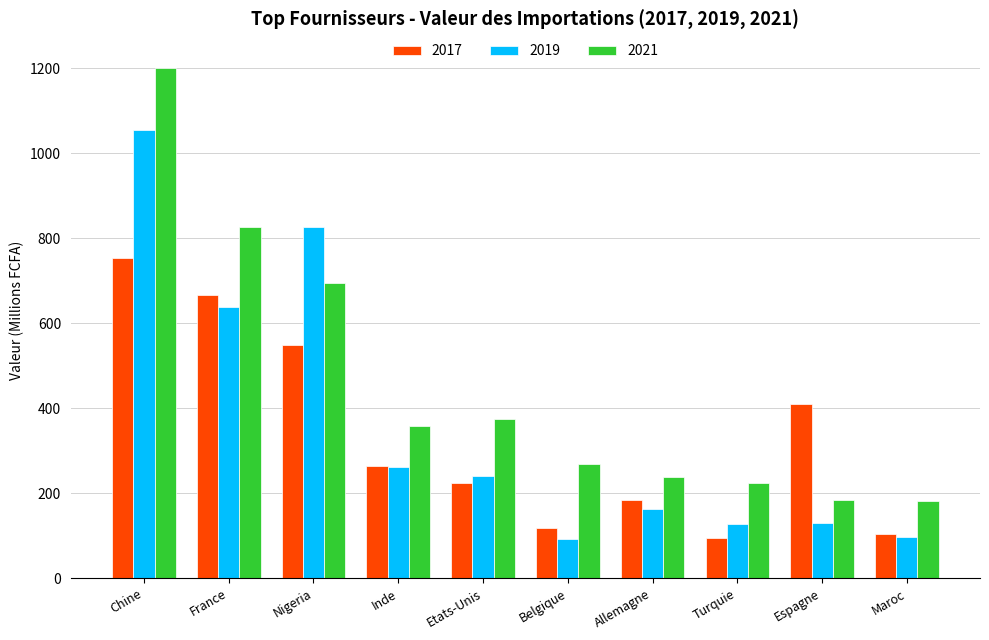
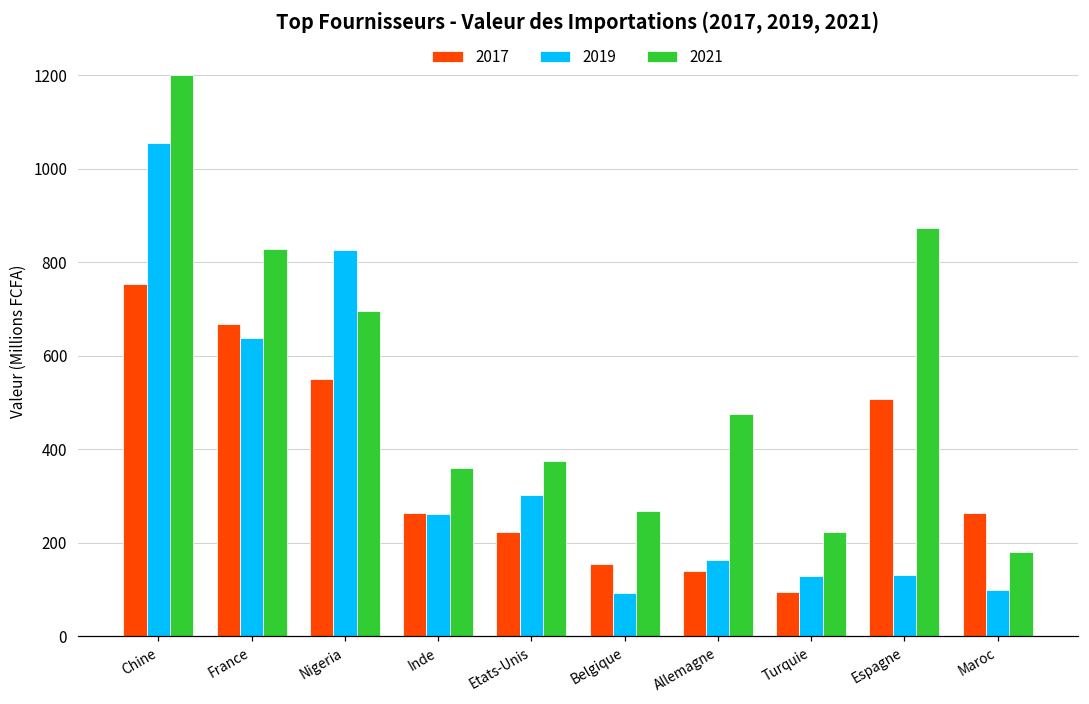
2019, Etats-Unis: 240 -> 300
2017, Belgique: 120 -> 150
2017, Allemagne: 180 -> 140
2021, Allemagne: 240 -> 470
2017, Espagne: 410 -> 510
2021, Espagne: 180 -> 870
2017, Maroc: 100 -> 260
